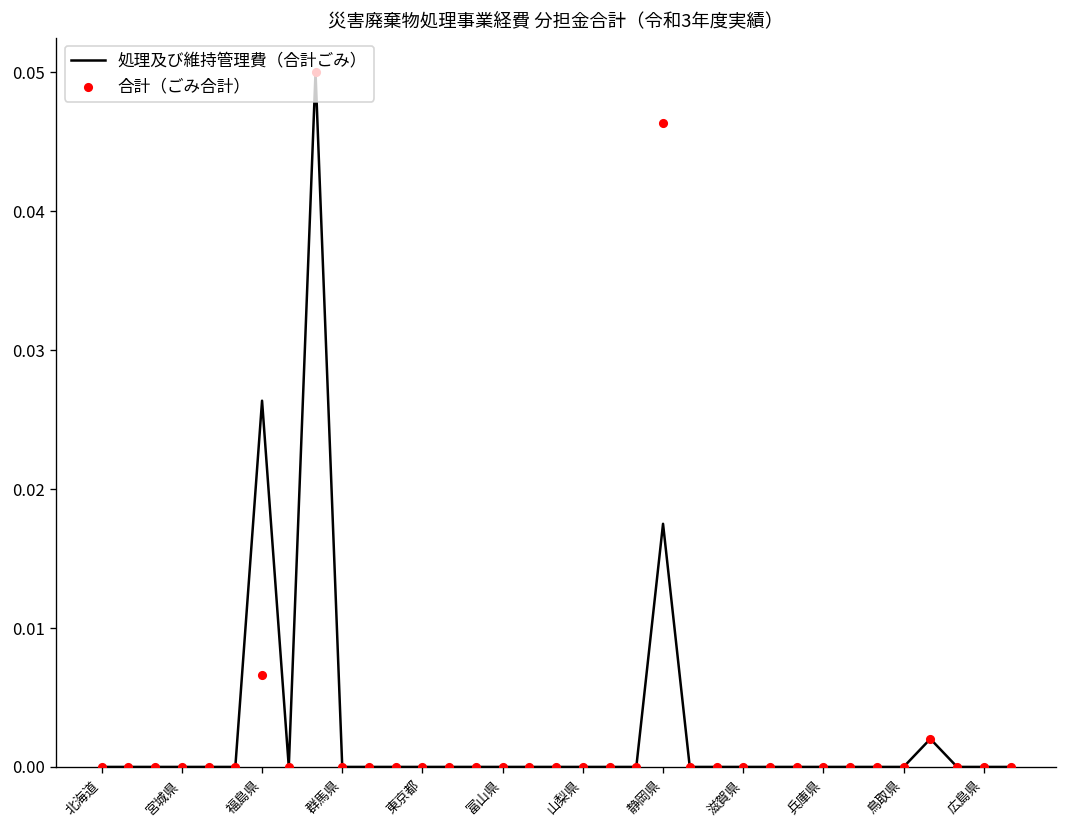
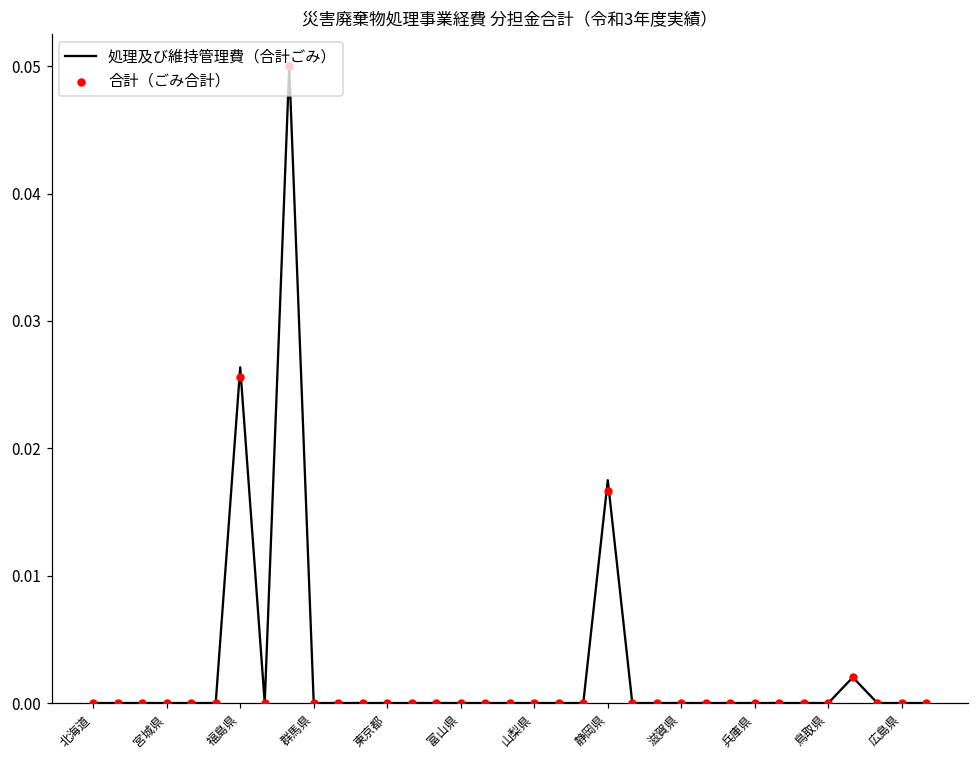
合計（ごみ合計）, 福島県: 0.0066 -> 0.0256
合計（ごみ合計）, 静岡県: 0.0463 -> 0.0167
